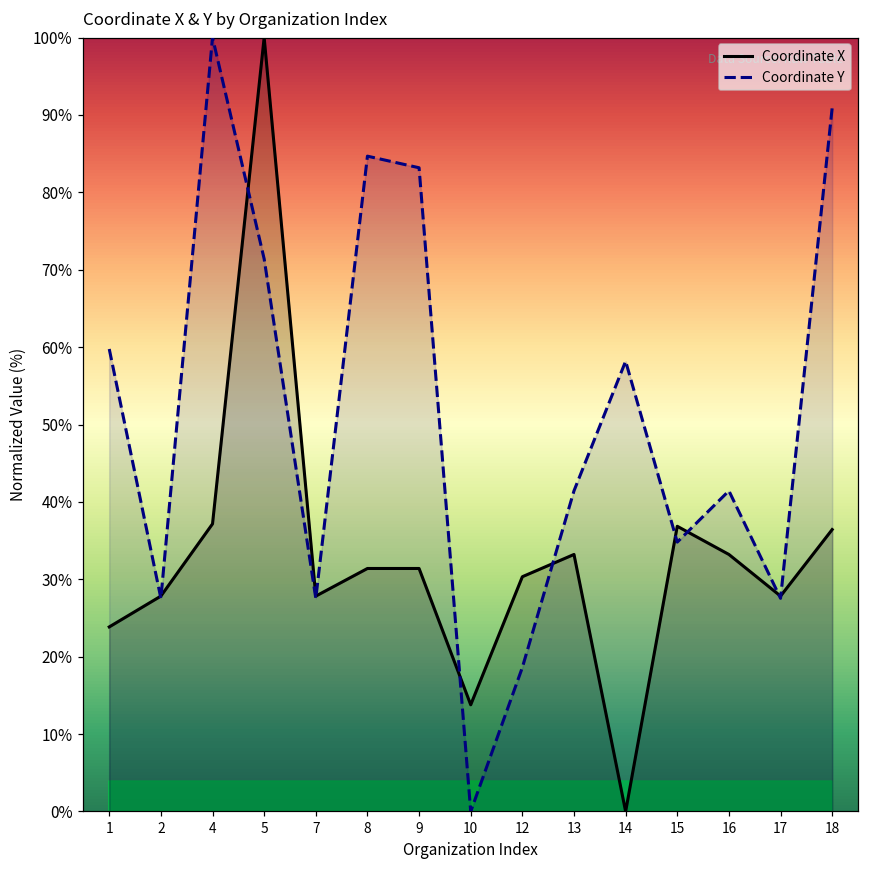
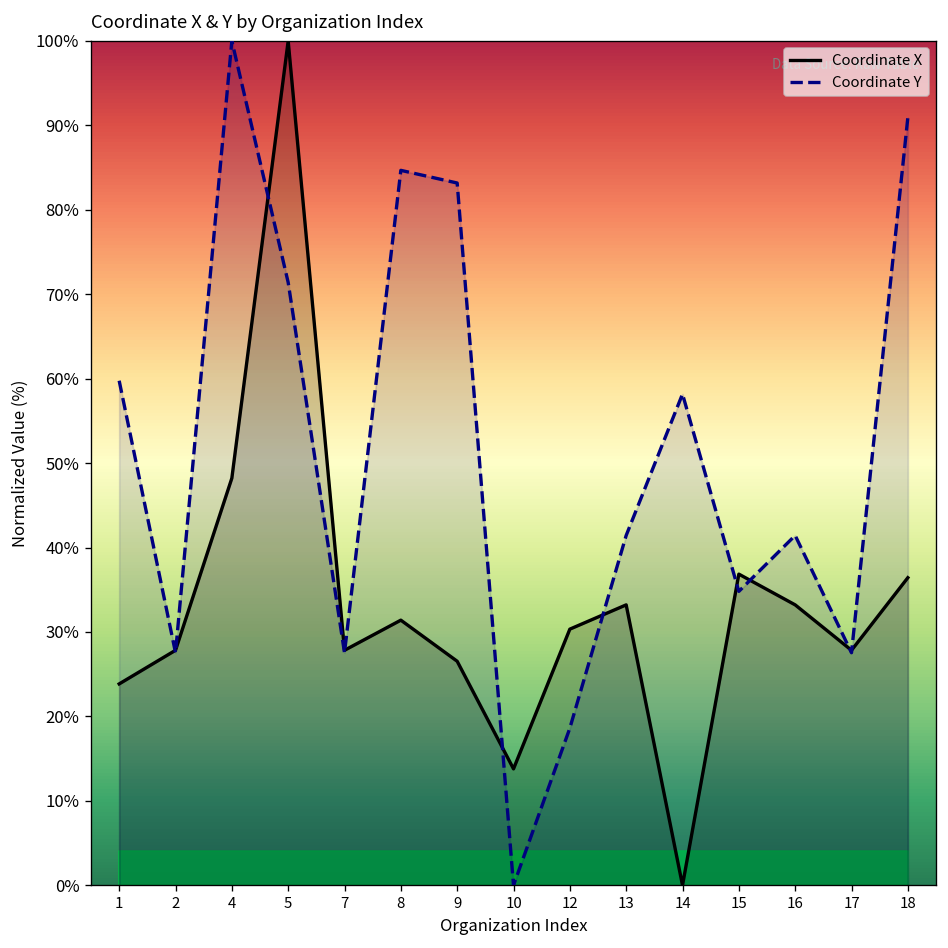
Coordinate X, 4: 37% -> 48%
Coordinate X, 9: 31% -> 27%
